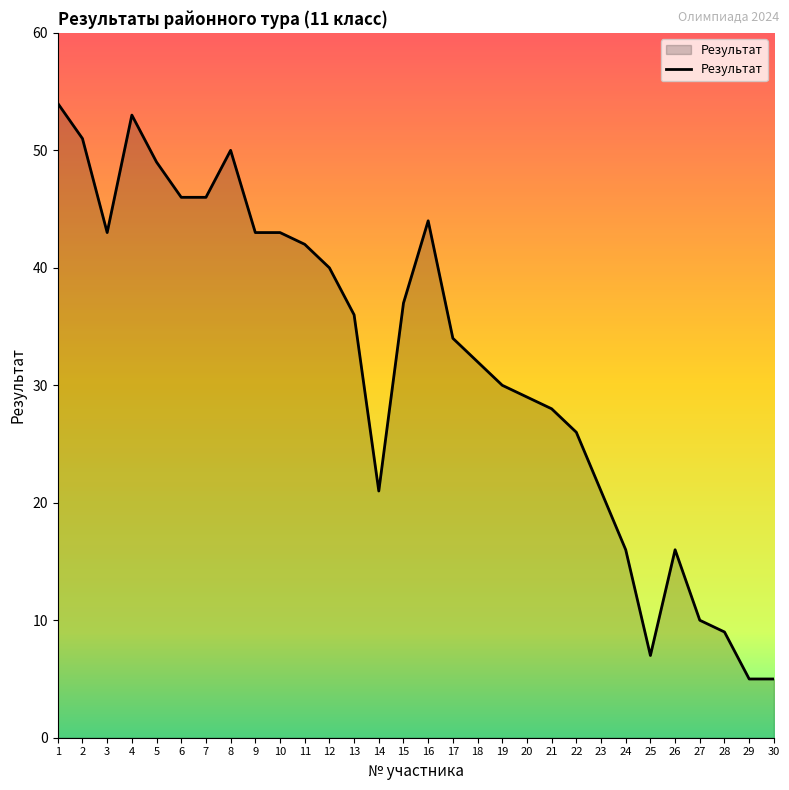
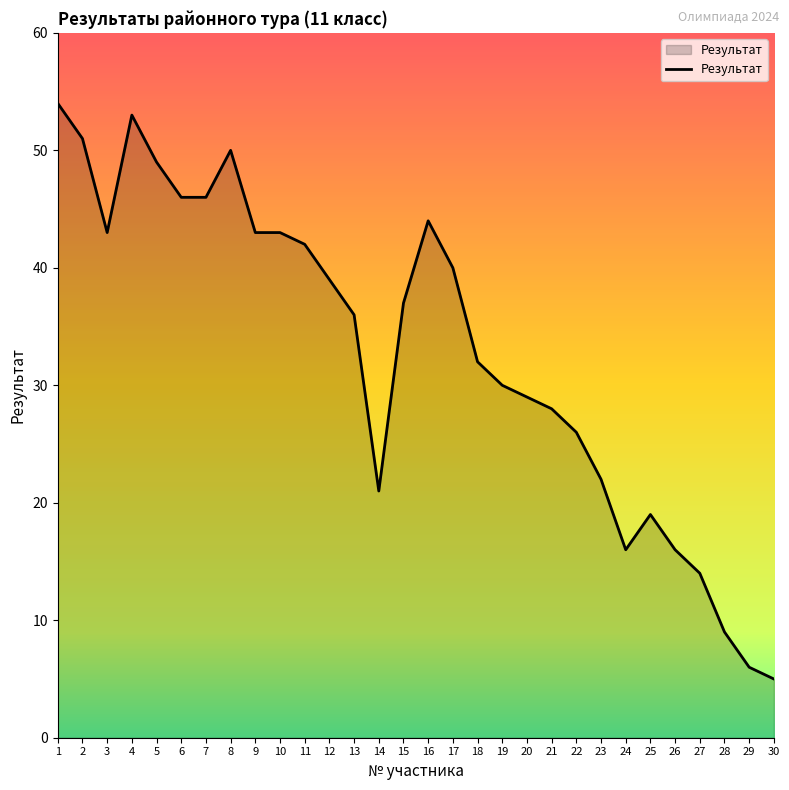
12: 40 -> 39
17: 34 -> 40
23: 21 -> 22
25: 7 -> 19
27: 10 -> 14
29: 5 -> 6
